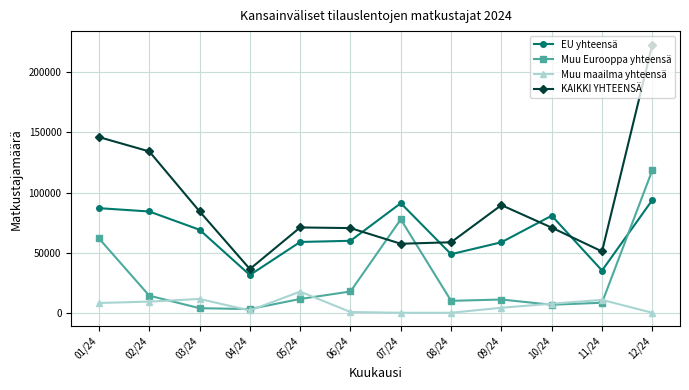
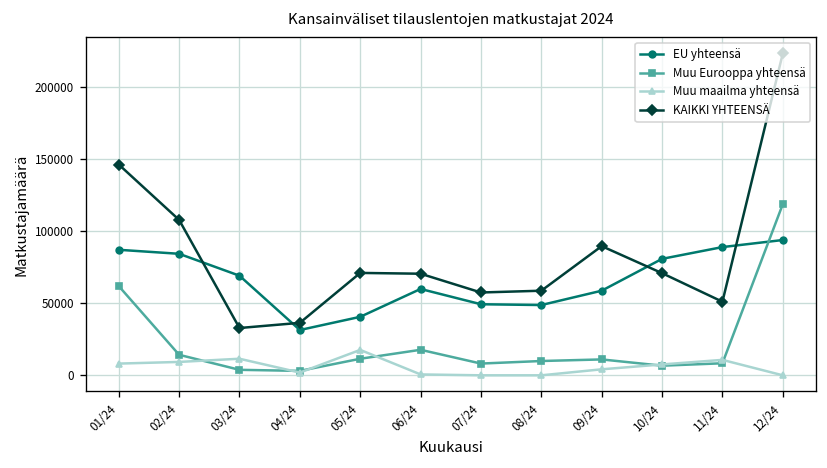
KAIKKI YHTEENSÄ, 02/24: 134000 -> 108000
KAIKKI YHTEENSÄ, 03/24: 84000 -> 33000
EU yhteensä, 05/24: 59000 -> 41000
EU yhteensä, 07/24: 91000 -> 49000
Muu Eurooppa yhteensä, 07/24: 78000 -> 8000
EU yhteensä, 11/24: 35000 -> 89000
